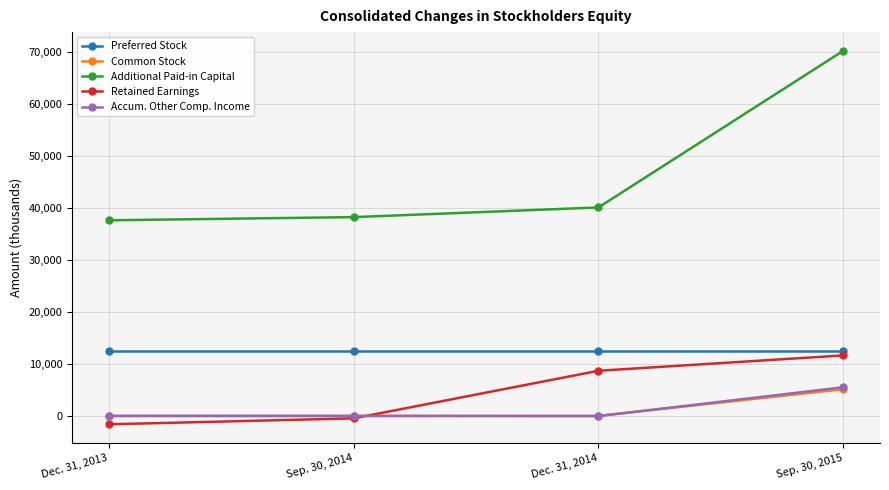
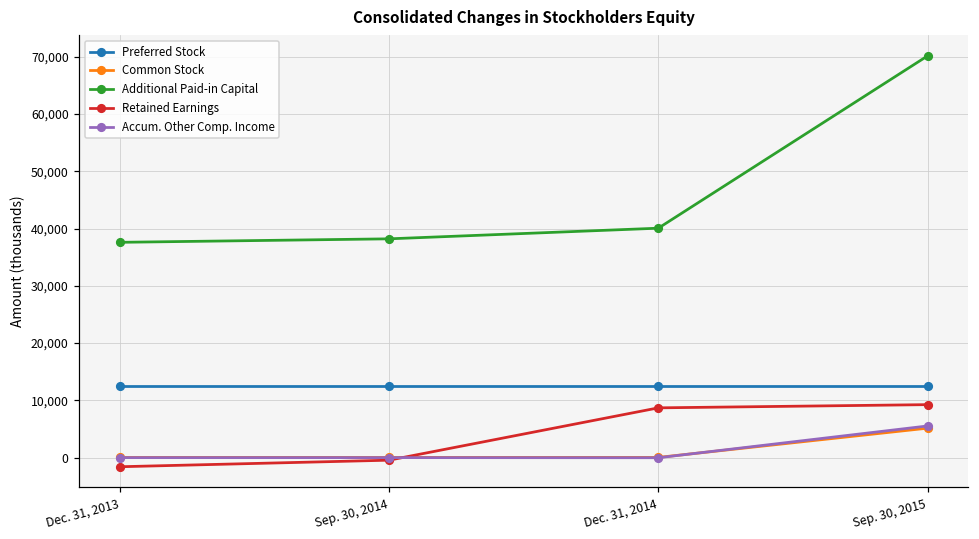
Retained Earnings, Sep. 30, 2015: 12,000 -> 9,000
